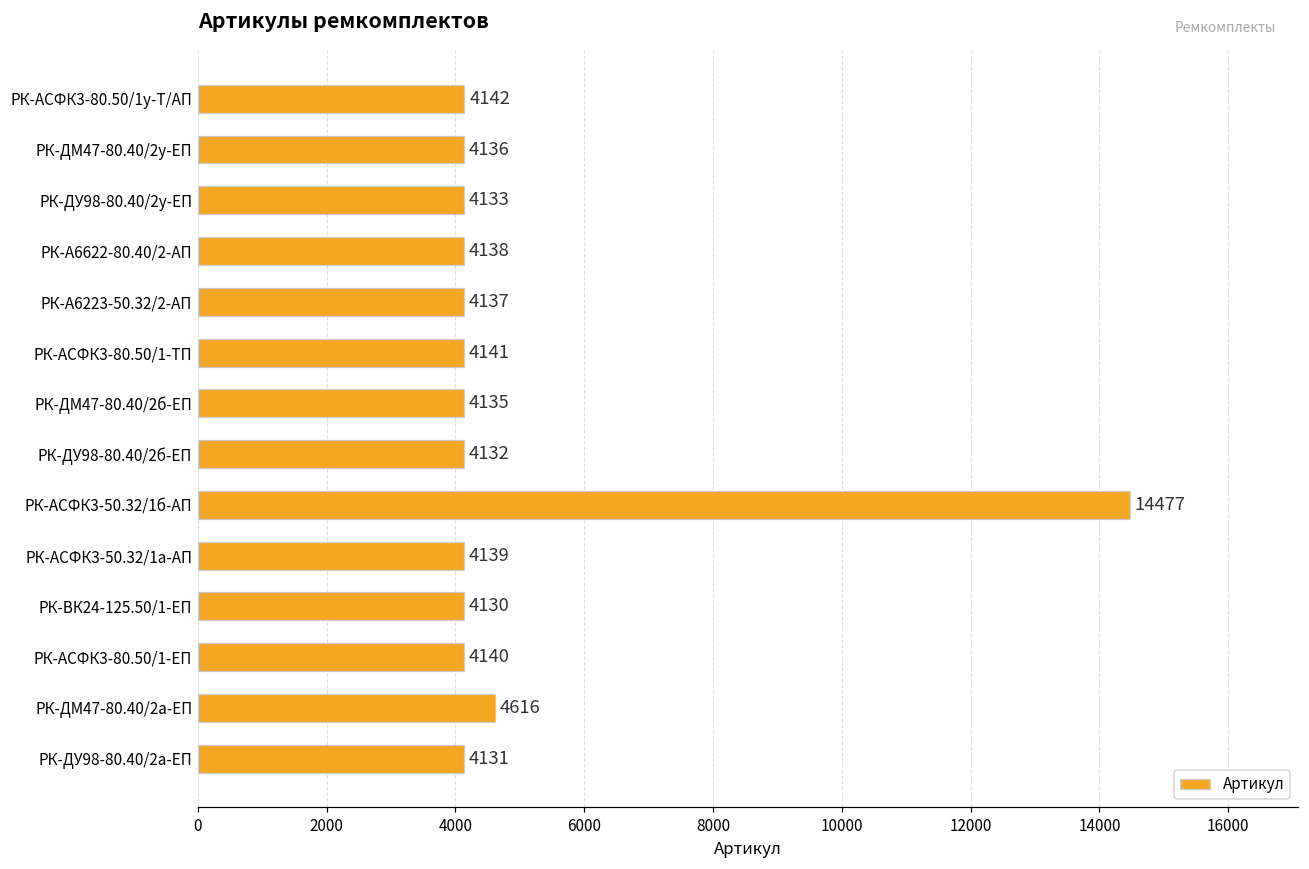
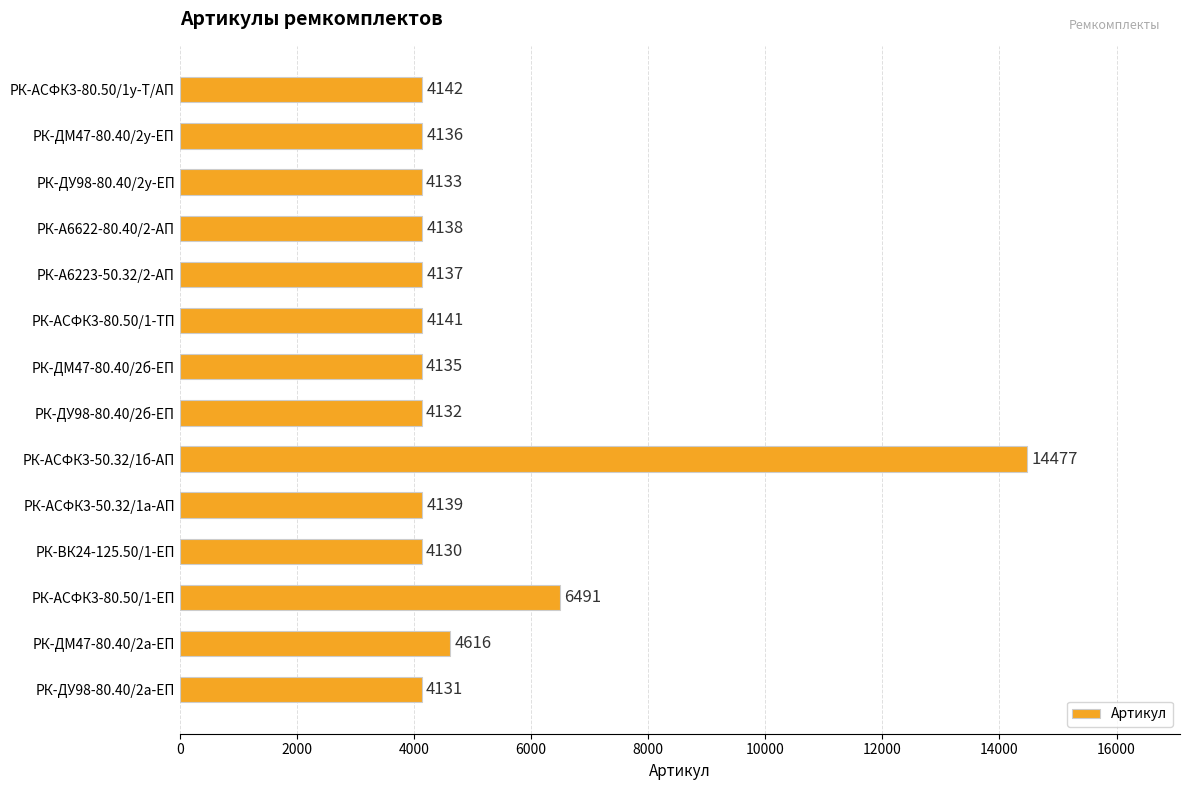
РК-АСФК3-80.50/1-ЕП: 4140 -> 6491
